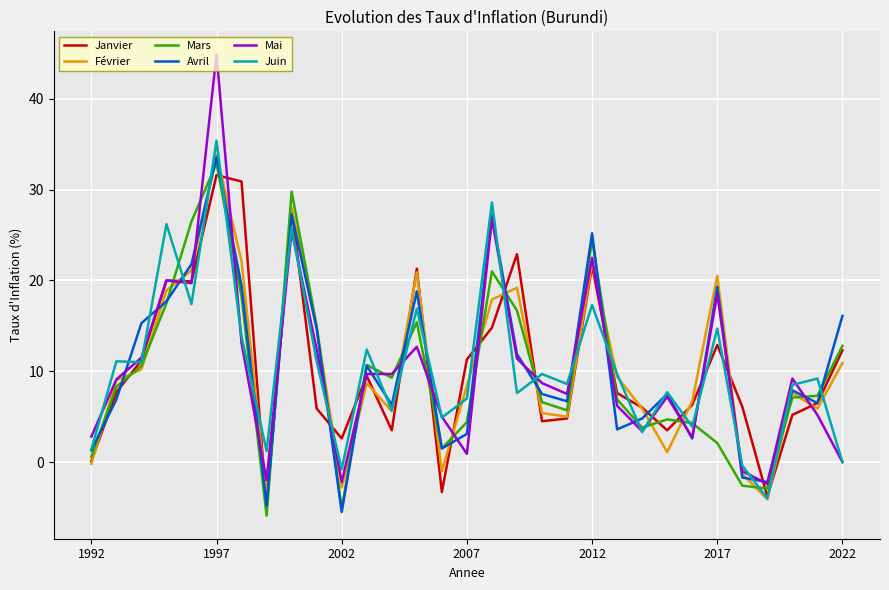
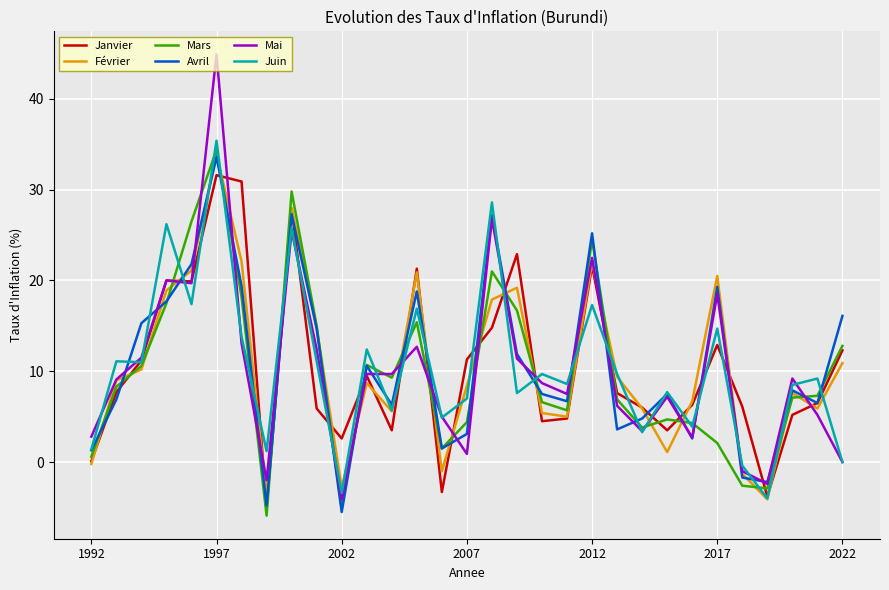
Mars, 1997: 33 -> 34
Mai, 2002: -2 -> -4
Juin, 2002: -1 -> -3
